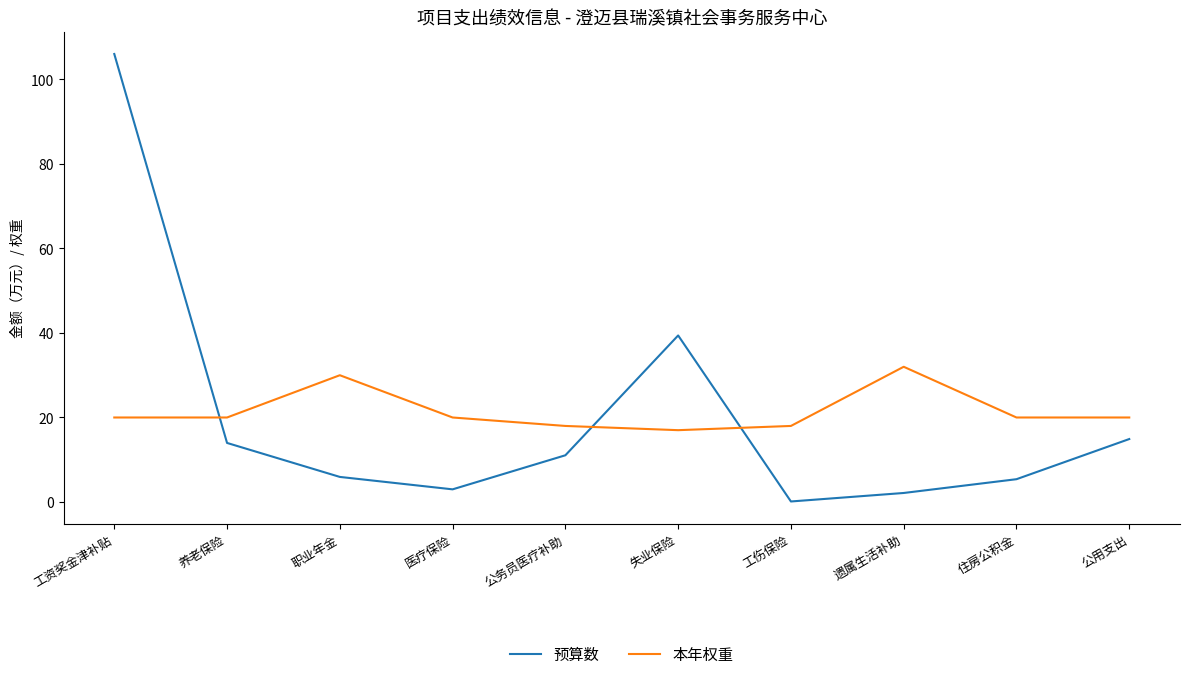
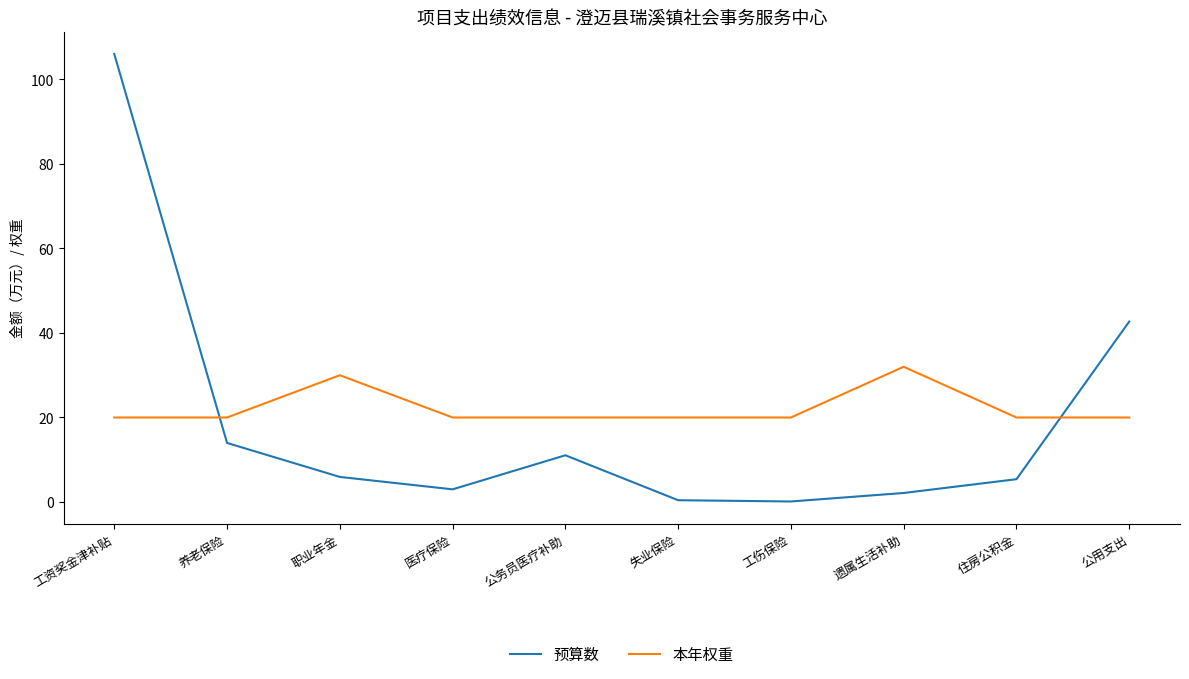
本年权重, 公务员医疗补助: 18 -> 20
预算数, 失业保险: 39 -> 0
本年权重, 失业保险: 17 -> 20
本年权重, 工伤保险: 18 -> 20
预算数, 公用支出: 15 -> 43
